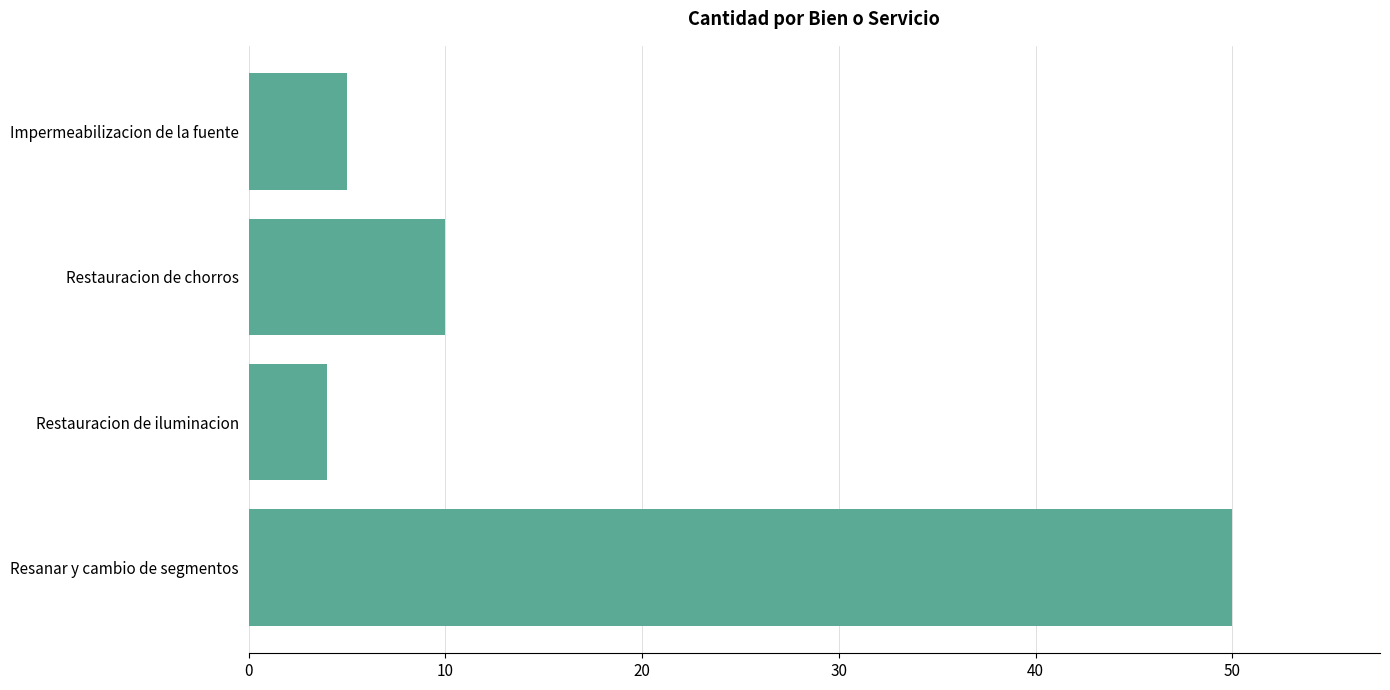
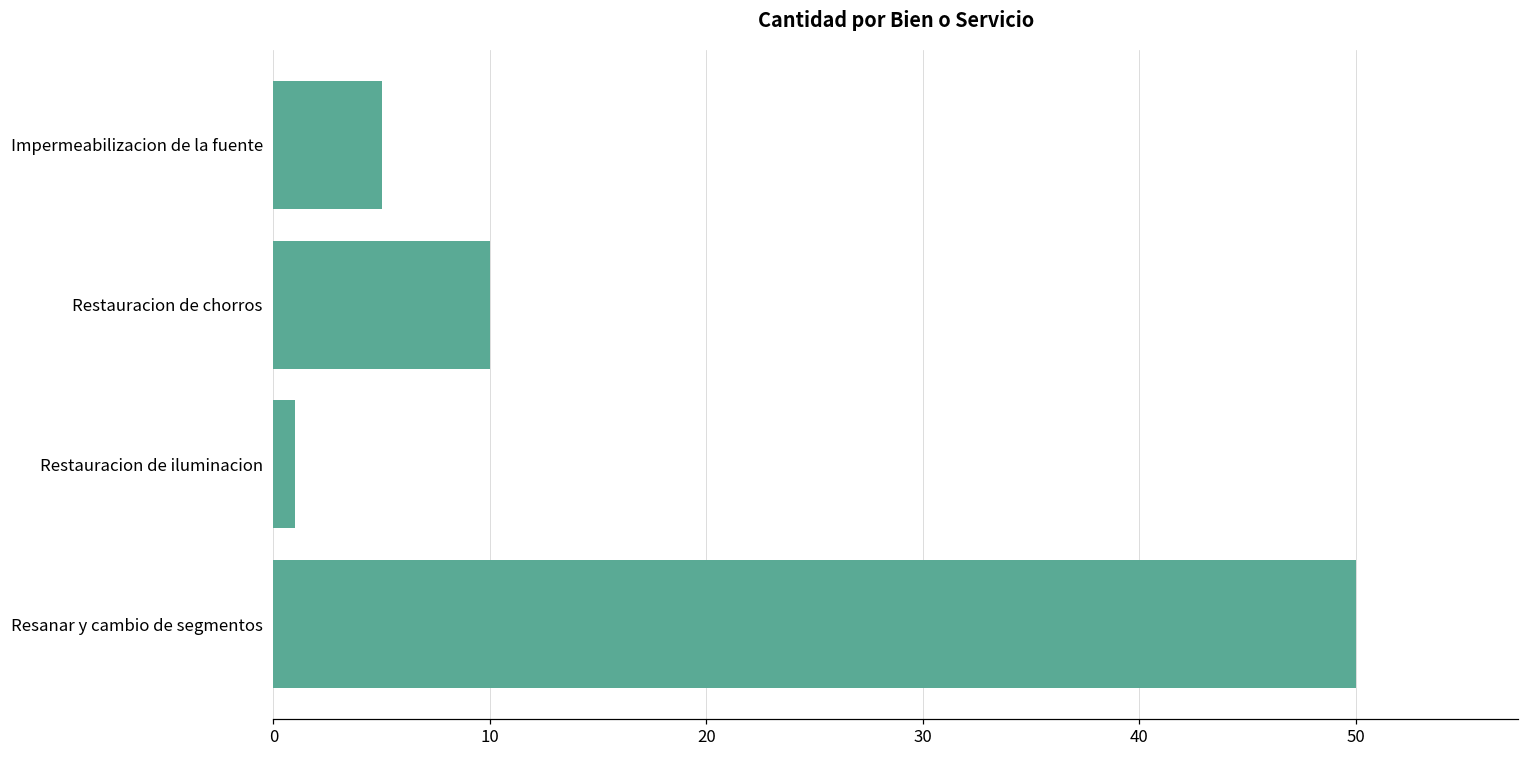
Restauracion de iluminacion: 4 -> 1
